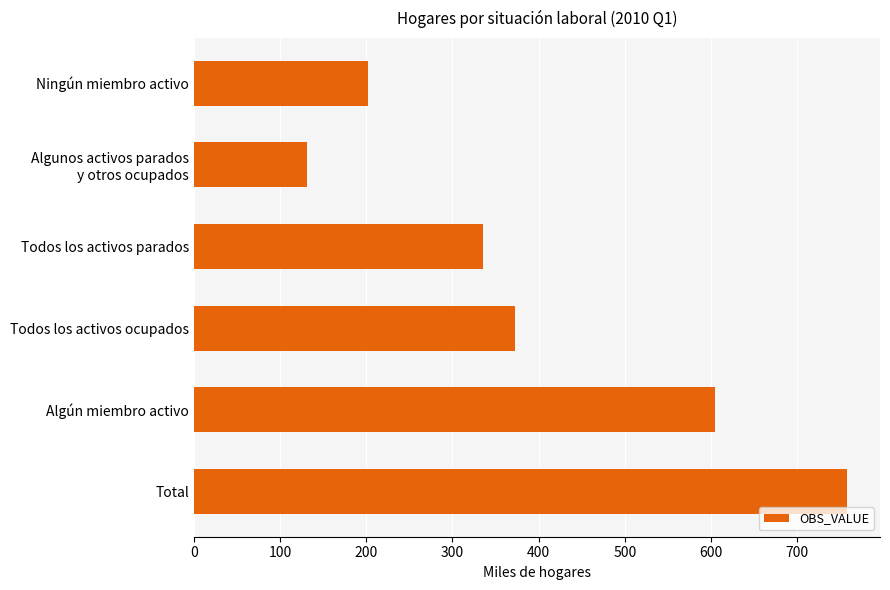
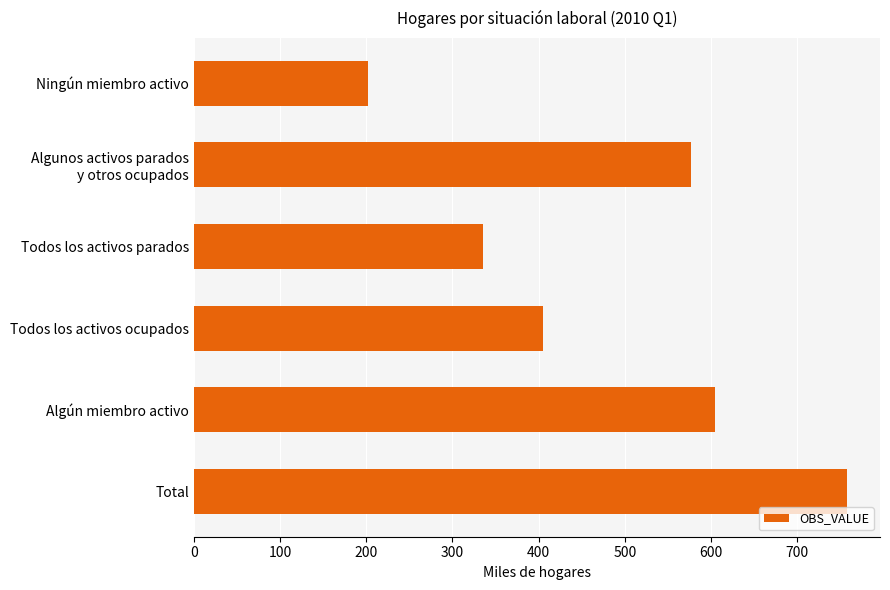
Algunos activos parados y otros ocupados: 130 -> 580
Todos los activos ocupados: 370 -> 410
